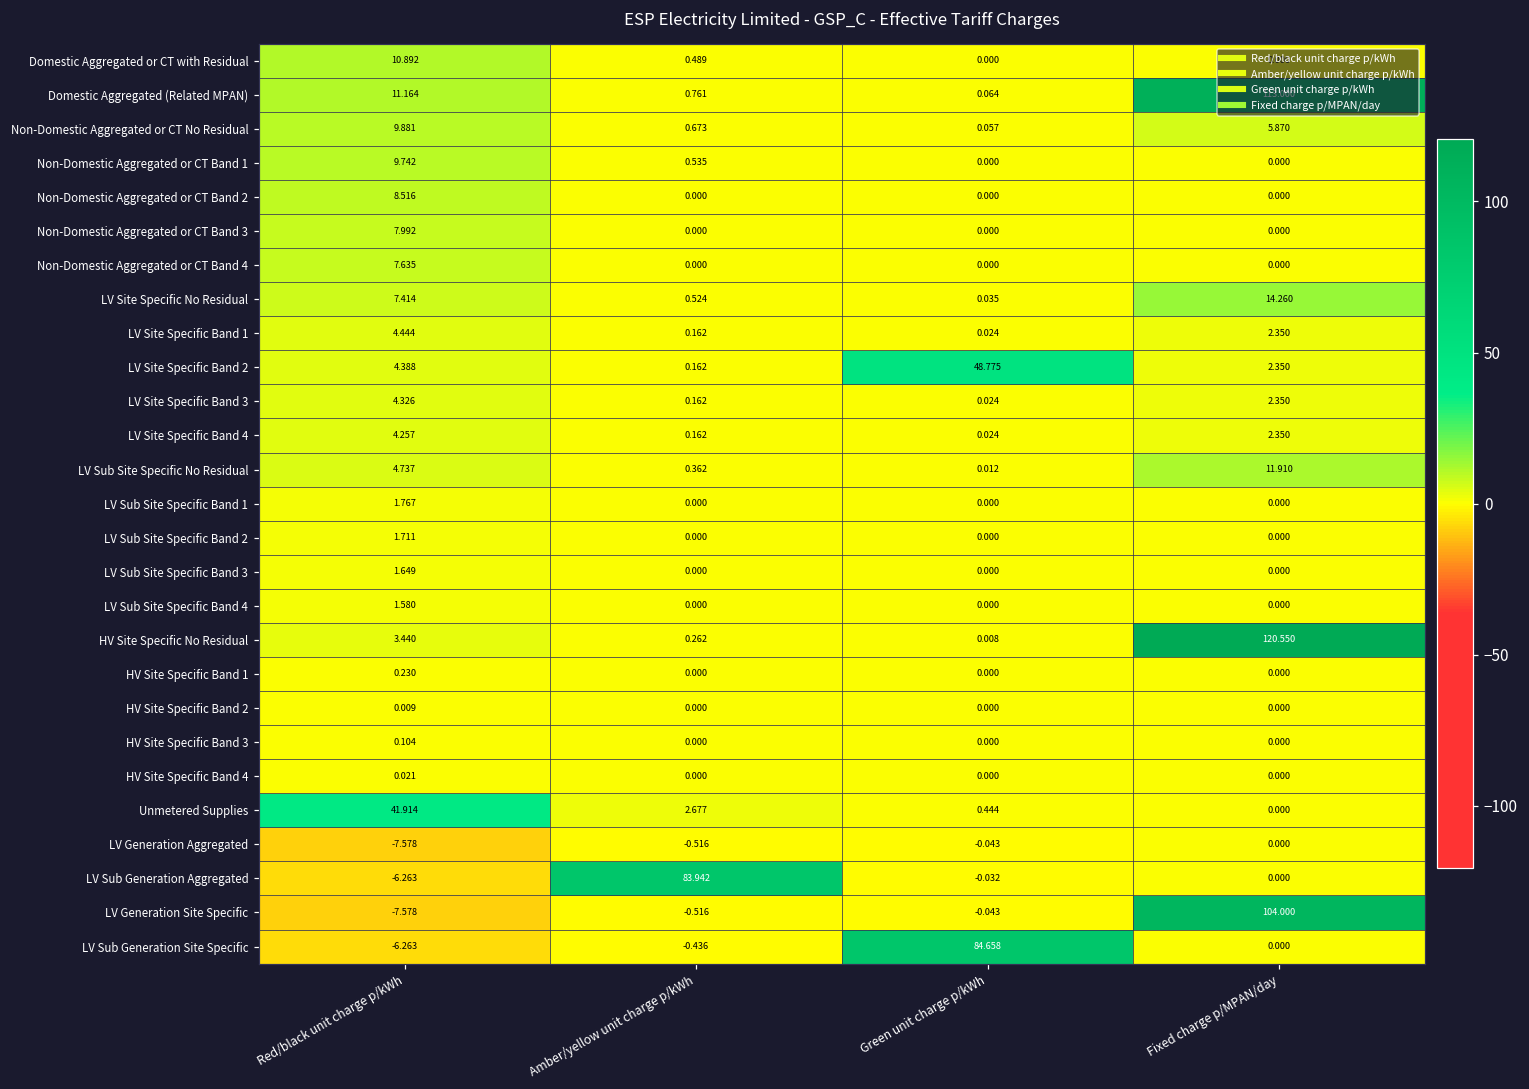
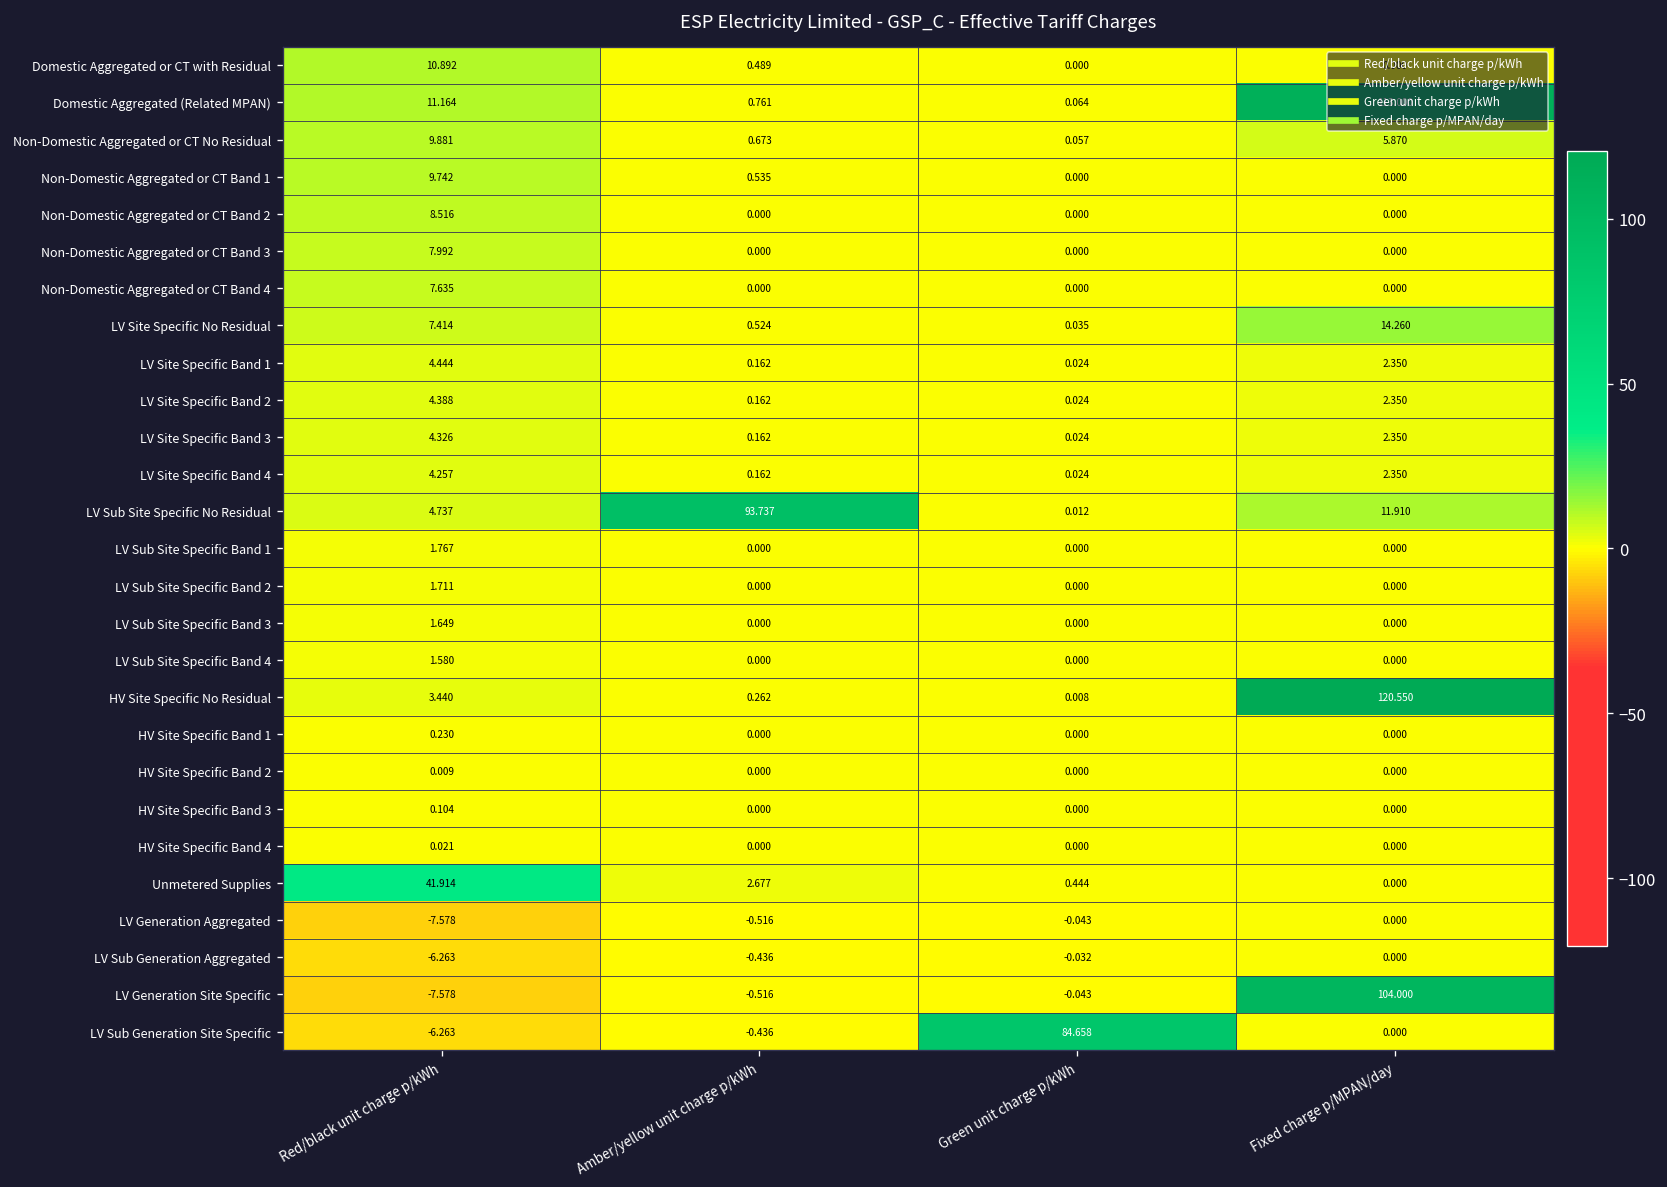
LV Site Specific Band 2, Green unit charge p/kWh: 48.775 -> 0.024
LV Sub Site Specific No Residual, Amber/yellow unit charge p/kWh: 0.362 -> 93.737
LV Sub Generation Aggregated, Amber/yellow unit charge p/kWh: 83.942 -> -0.436
